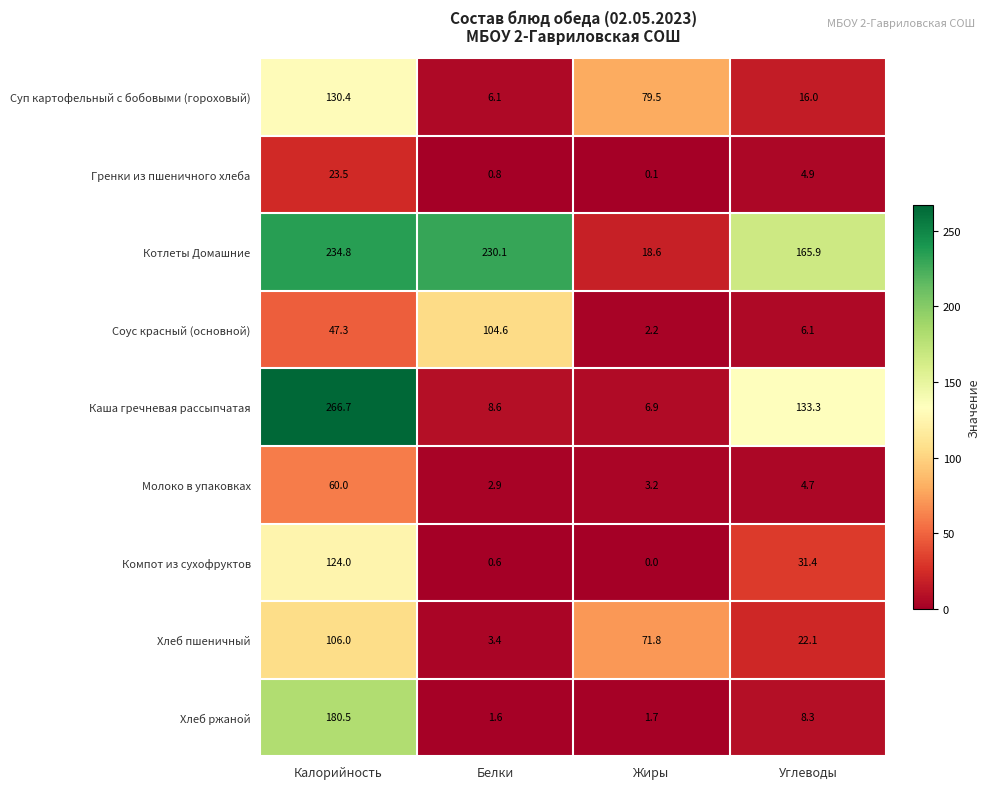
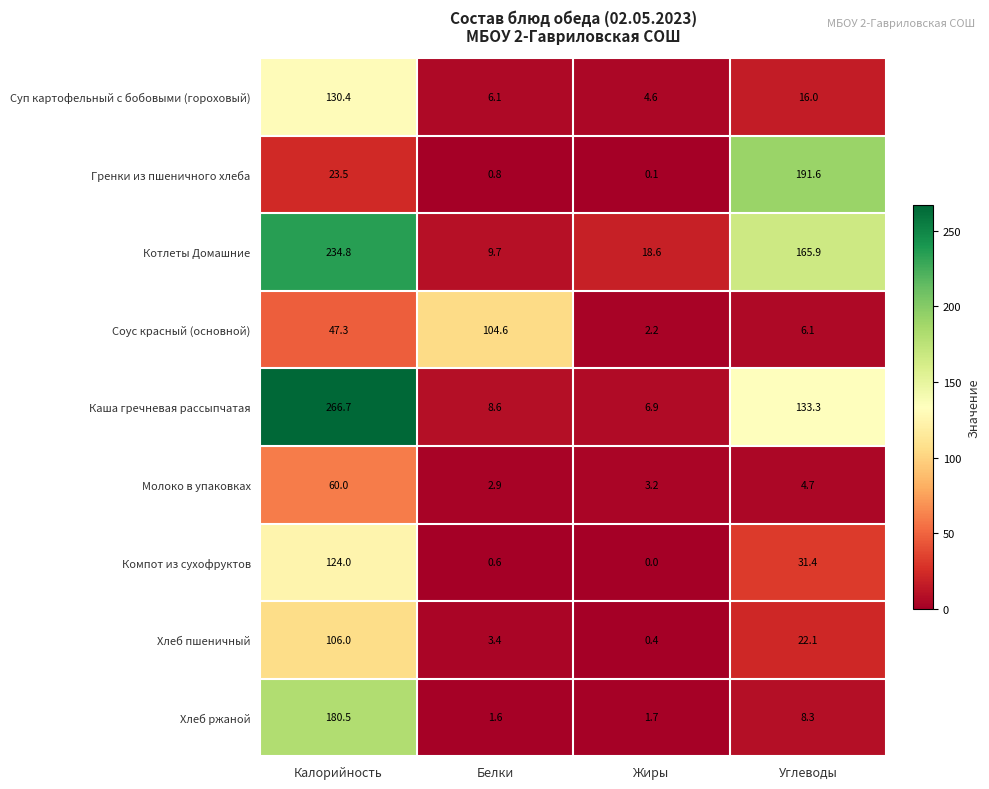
Суп картофельный с бобовыми (гороховый), Жиры: 79.5 -> 4.6
Гренки из пшеничного хлеба, Углеводы: 4.9 -> 191.6
Котлеты Домашние, Белки: 230.1 -> 9.7
Хлеб пшеничный, Жиры: 71.8 -> 0.4
